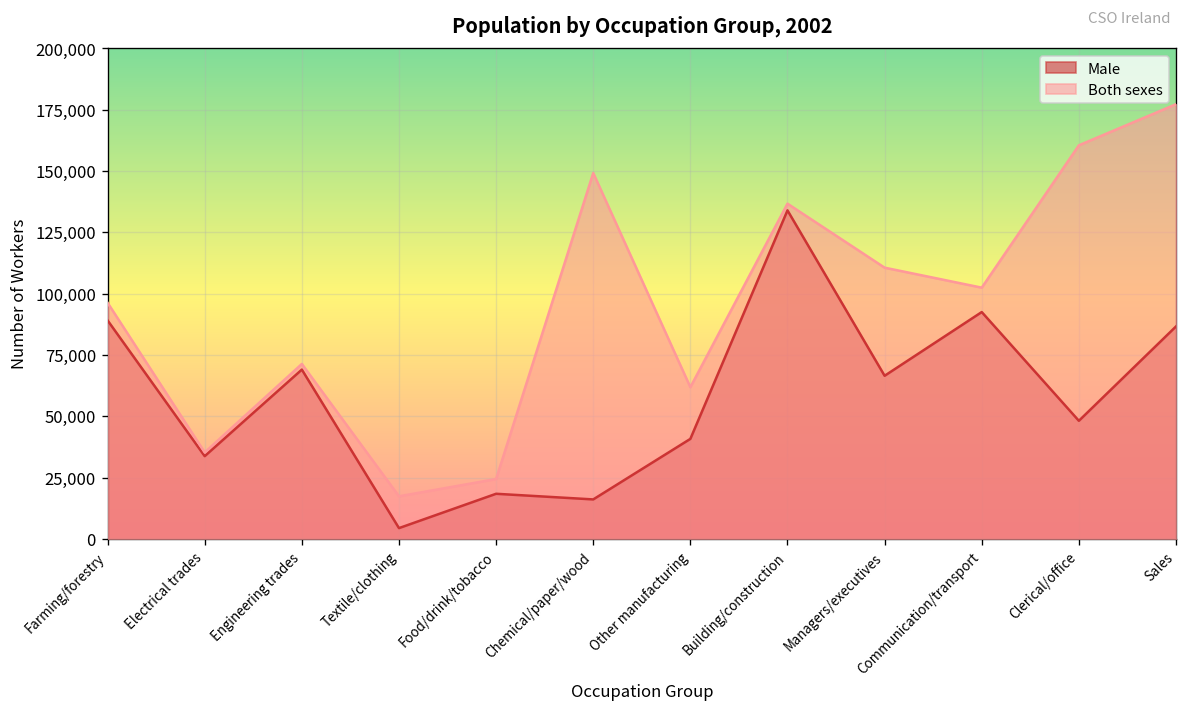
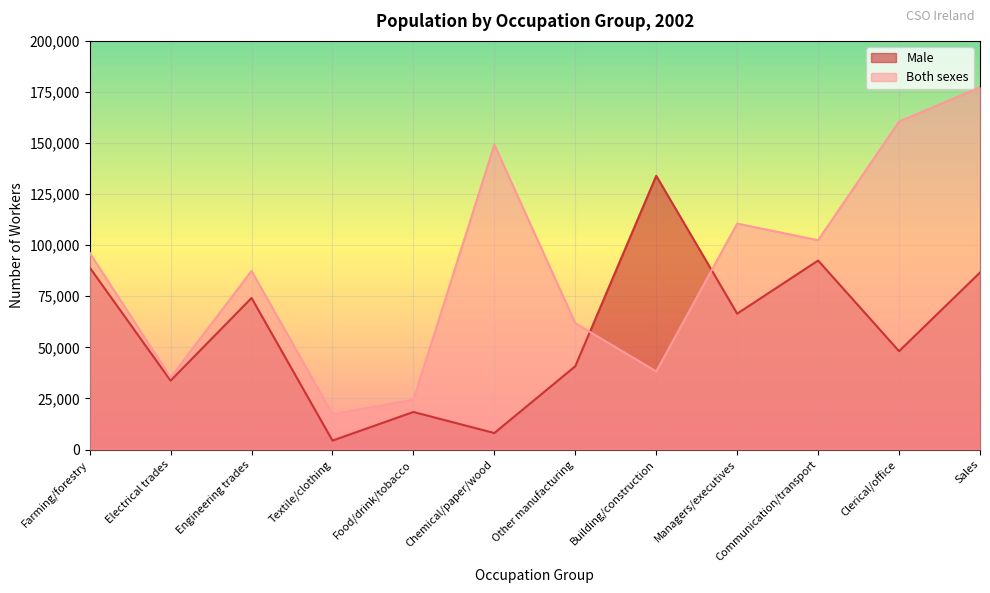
Male, Engineering trades: 69,000 -> 74,000
Both sexes, Engineering trades: 71,000 -> 87,000
Male, Chemical/paper/wood: 16,000 -> 8,000
Both sexes, Building/construction: 137,000 -> 38,000
